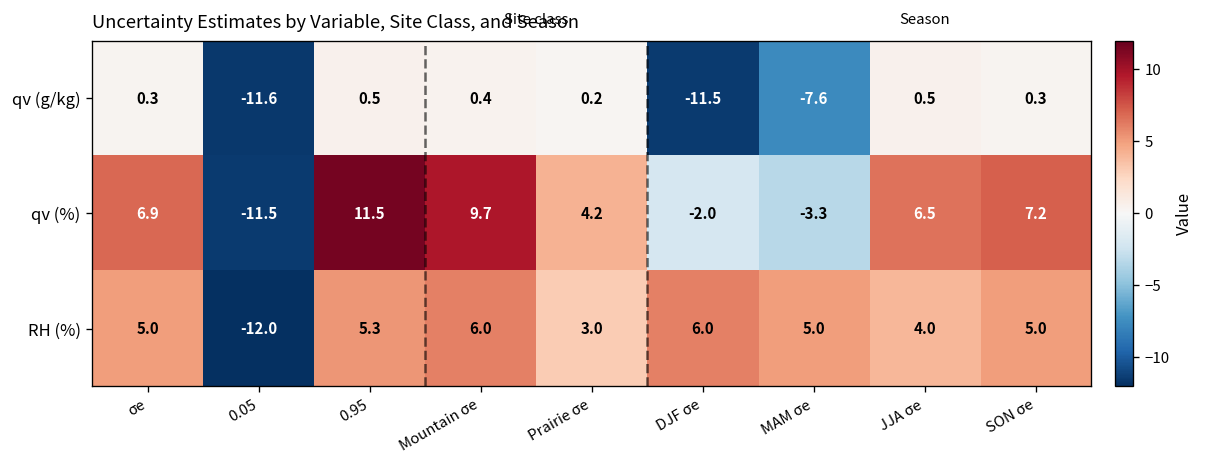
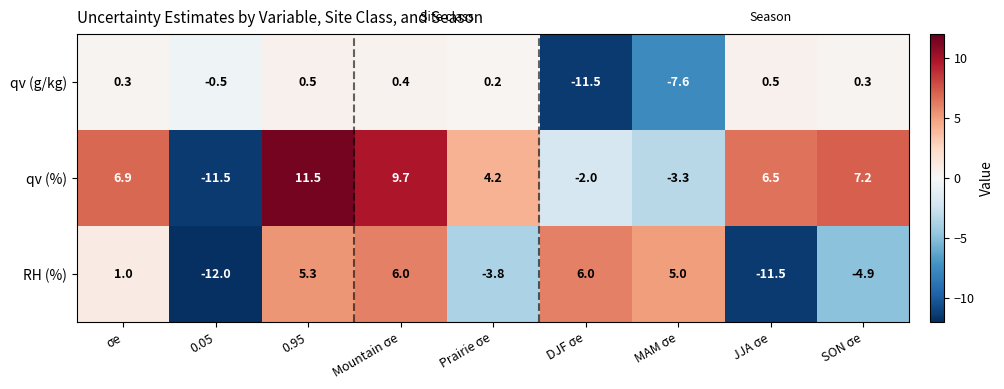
qv (g/kg), 0.05: -11.6 -> -0.5
RH (%), σe: 5.0 -> 1.0
RH (%), Prairie σe: 3.0 -> -3.8
RH (%), JJA σe: 4.0 -> -11.5
RH (%), SON σe: 5.0 -> -4.9
